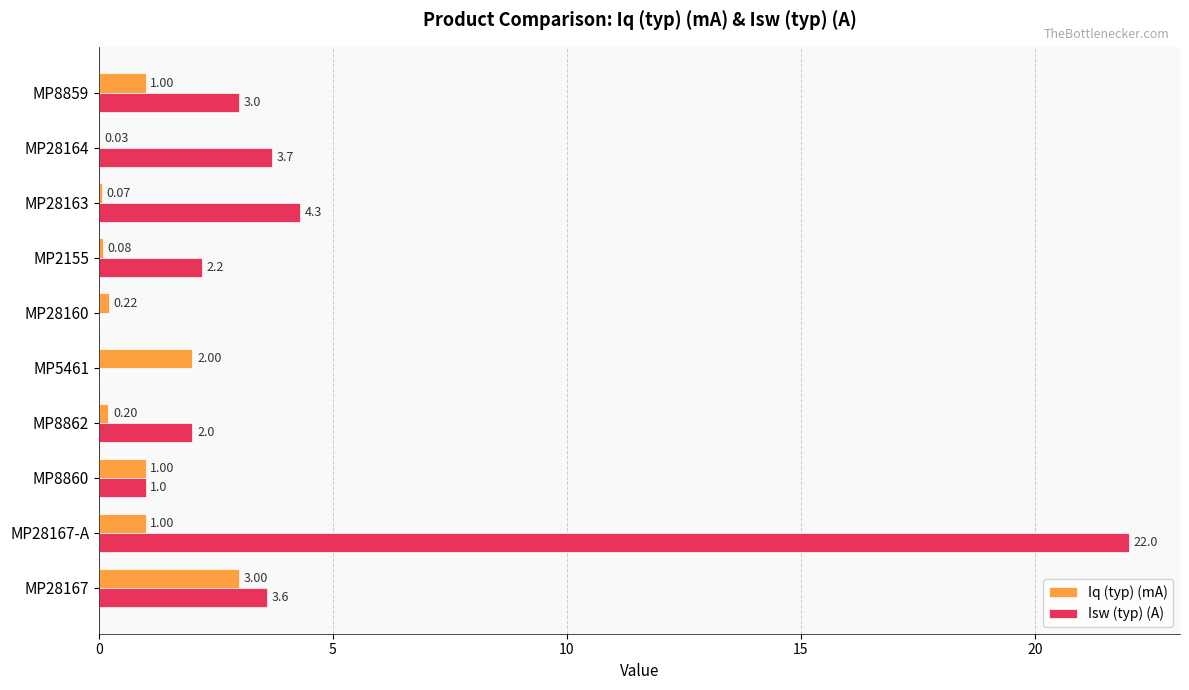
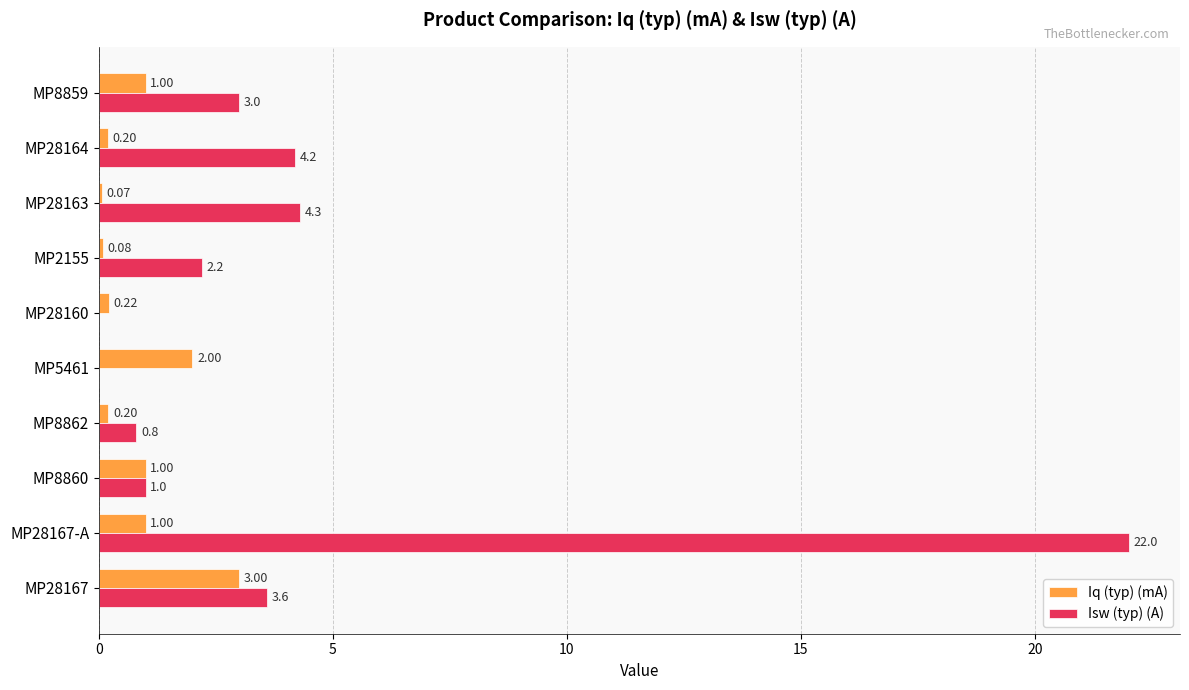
Iq (typ) (mA), MP28164: 0.03 -> 0.20
Isw (typ) (A), MP28164: 3.7 -> 4.2
Isw (typ) (A), MP8862: 2.0 -> 0.8
